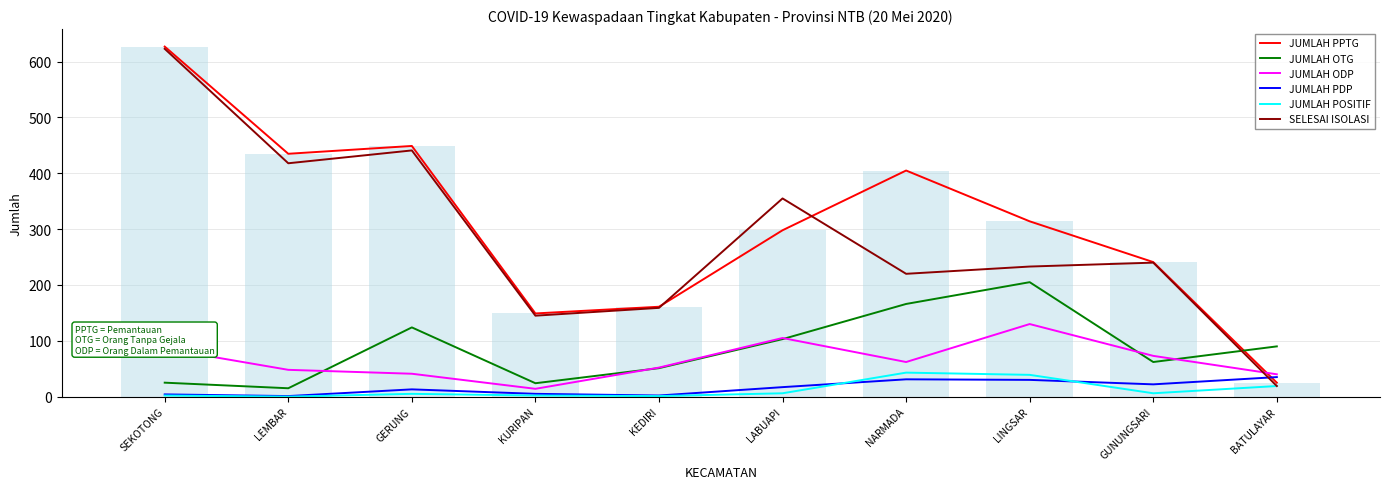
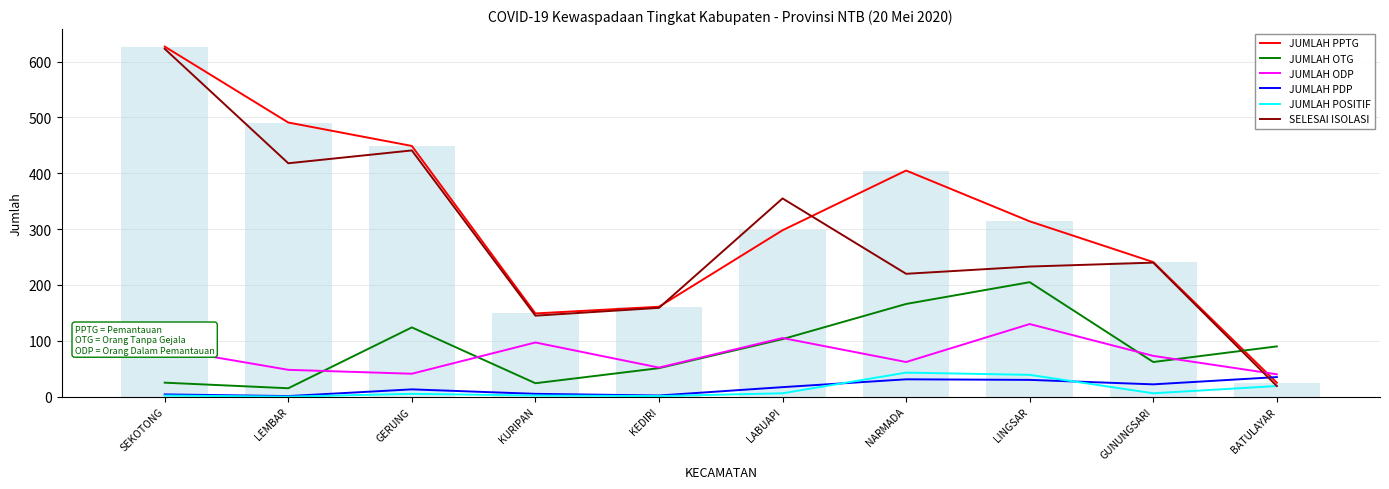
JUMLAH PPTG, LEMBAR: 440 -> 490
JUMLAH ODP, KURIPAN: 10 -> 100
